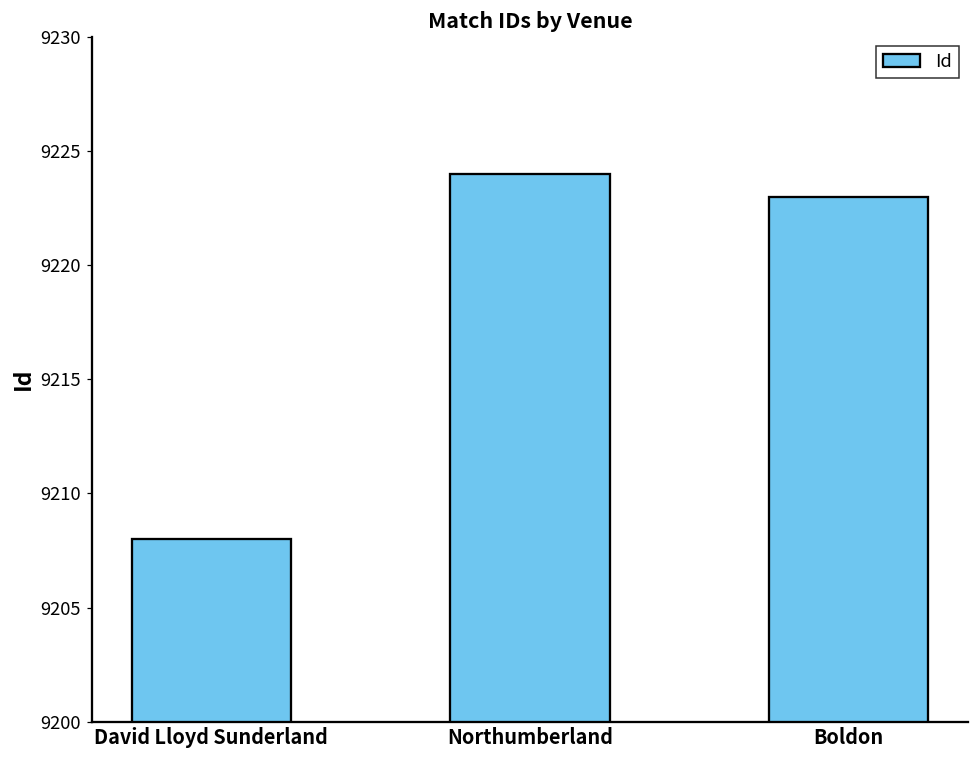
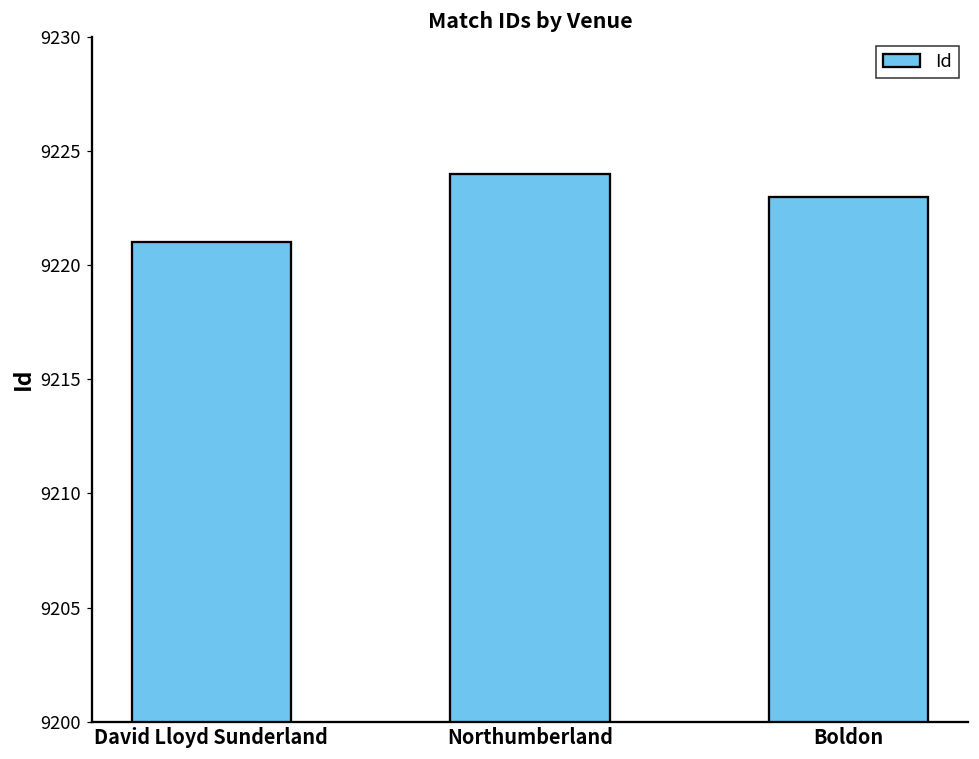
David Lloyd Sunderland: 9208 -> 9221
